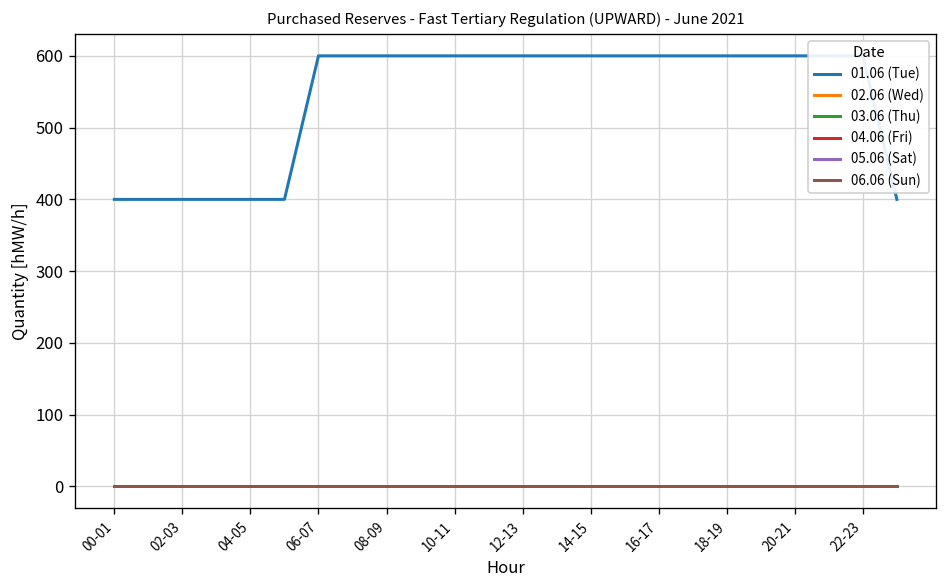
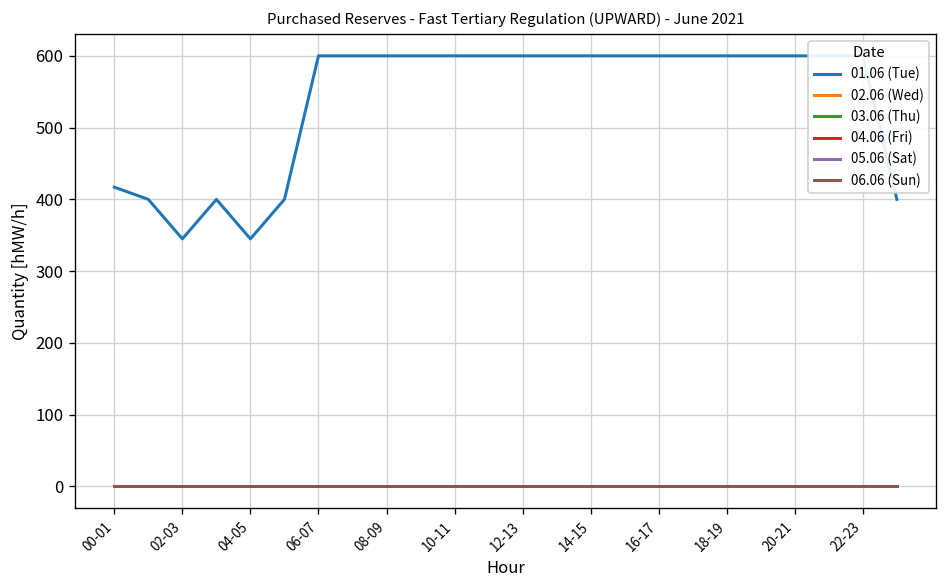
01.06 (Tue), 00-01: 400 -> 420
01.06 (Tue), 02-03: 400 -> 350
01.06 (Tue), 04-05: 400 -> 350
